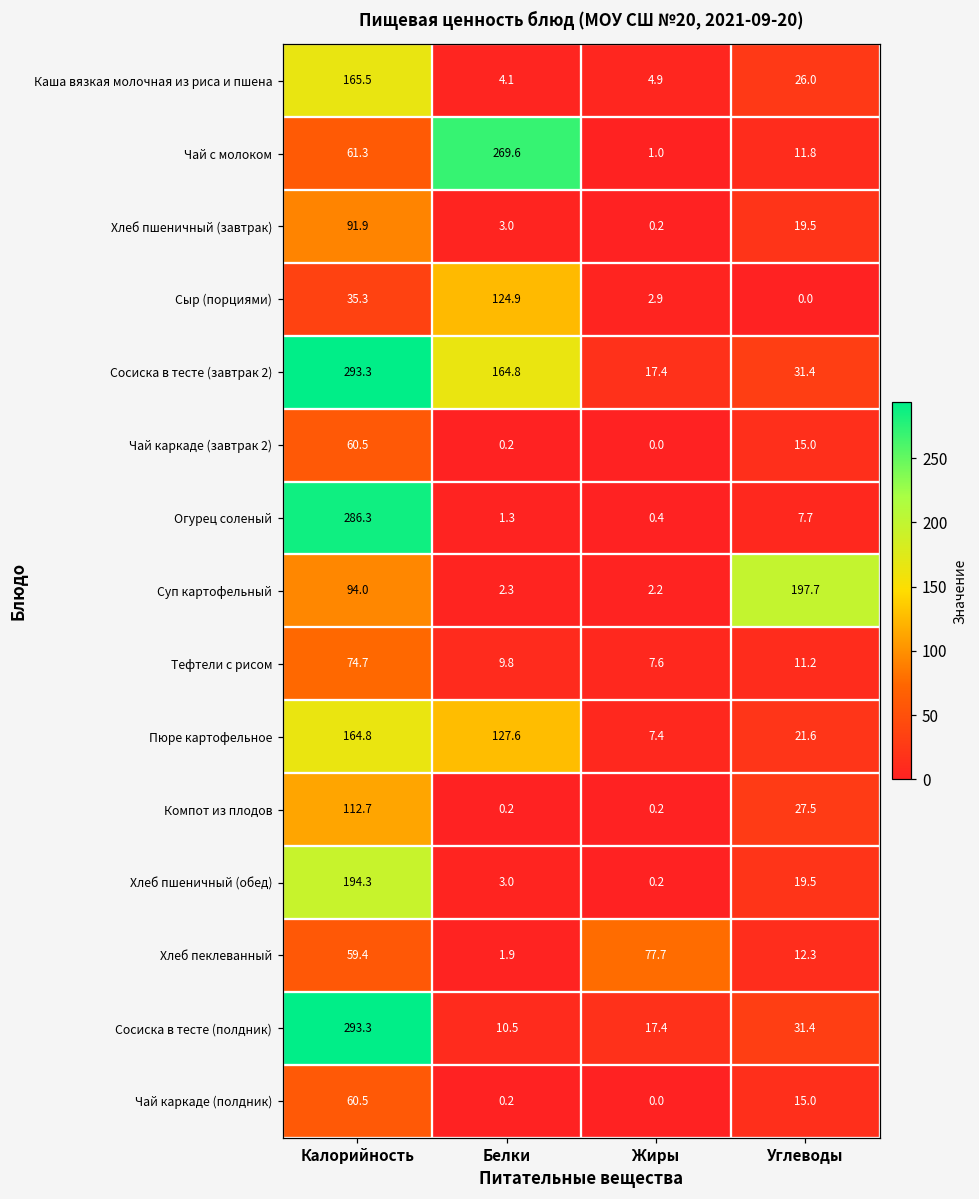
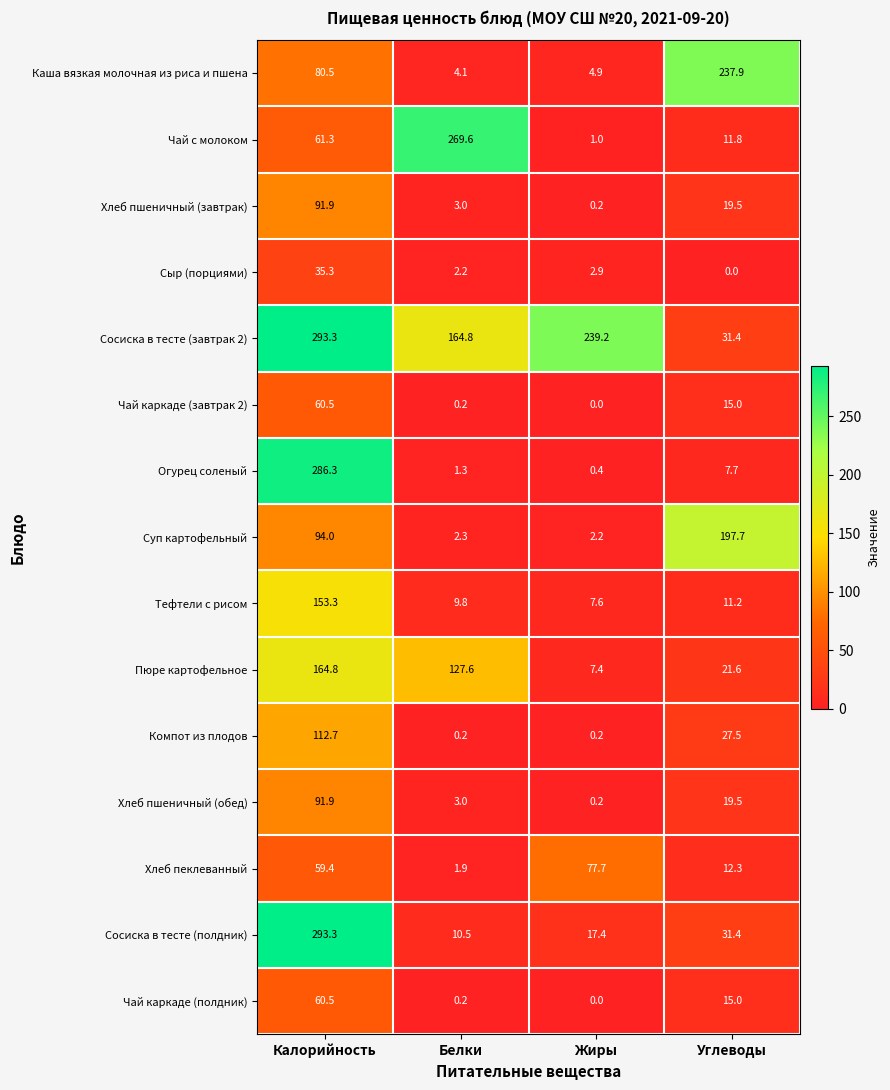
Каша вязкая молочная из риса и пшена, Калорийность: 165.5 -> 80.5
Каша вязкая молочная из риса и пшена, Углеводы: 26.0 -> 237.9
Сыр (порциями), Белки: 124.9 -> 2.2
Сосиска в тесте (завтрак 2), Жиры: 17.4 -> 239.2
Тефтели с рисом, Калорийность: 74.7 -> 153.3
Хлеб пшеничный (обед), Калорийность: 194.3 -> 91.9
